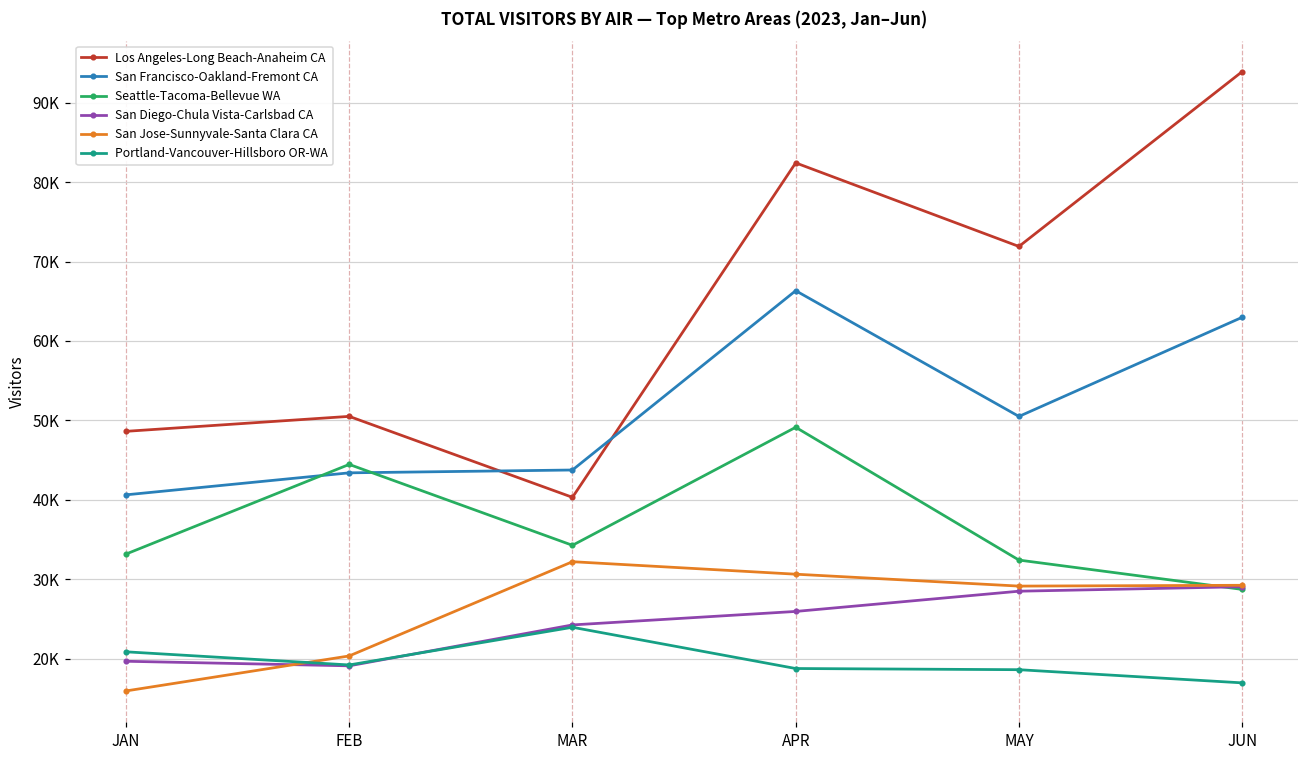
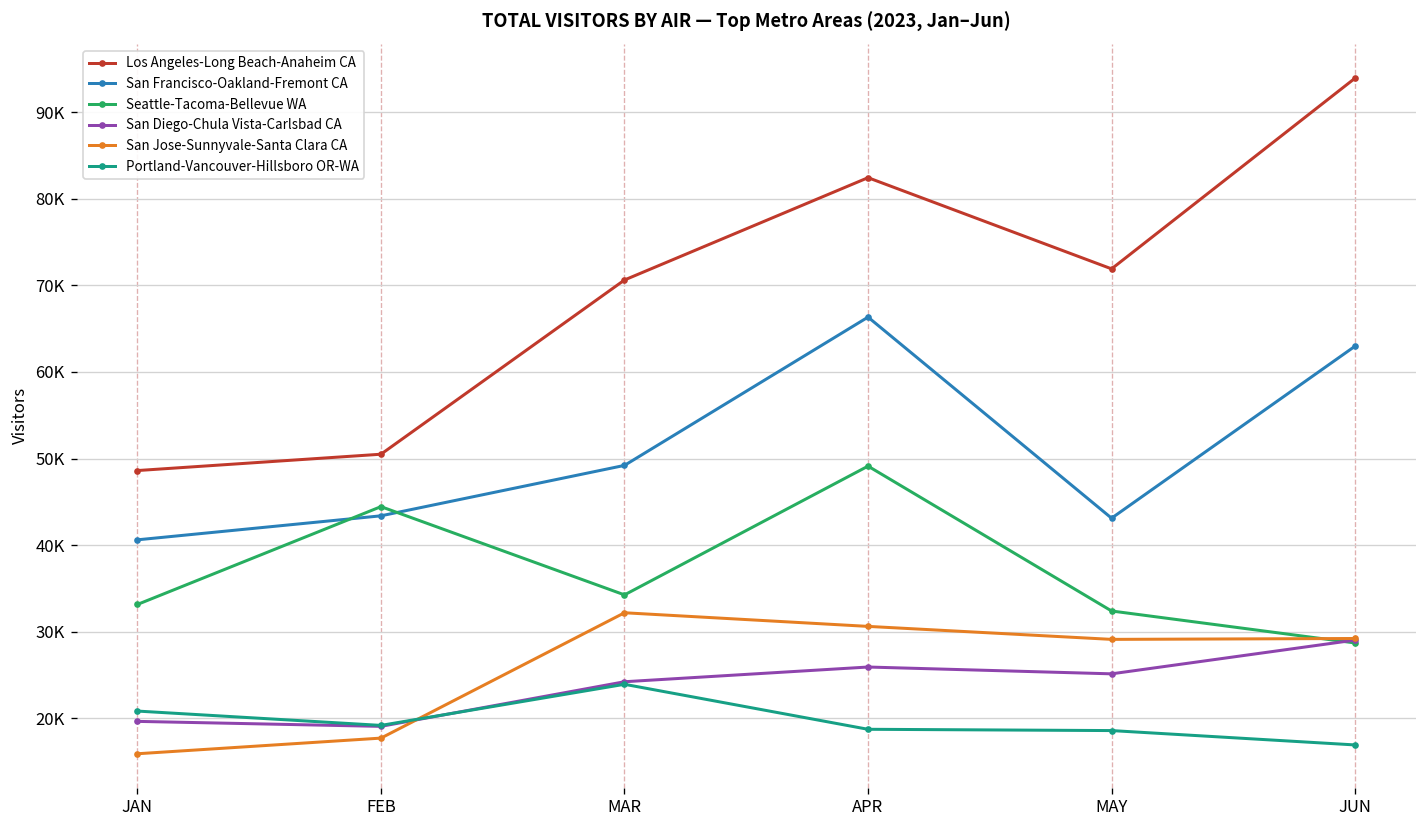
San Jose-Sunnyvale-Santa Clara CA, FEB: 20000 -> 18000
Los Angeles-Long Beach-Anaheim CA, MAR: 40000 -> 71000
San Francisco-Oakland-Fremont CA, MAR: 44000 -> 49000
San Francisco-Oakland-Fremont CA, MAY: 50000 -> 43000
San Diego-Chula Vista-Carlsbad CA, MAY: 28000 -> 25000
